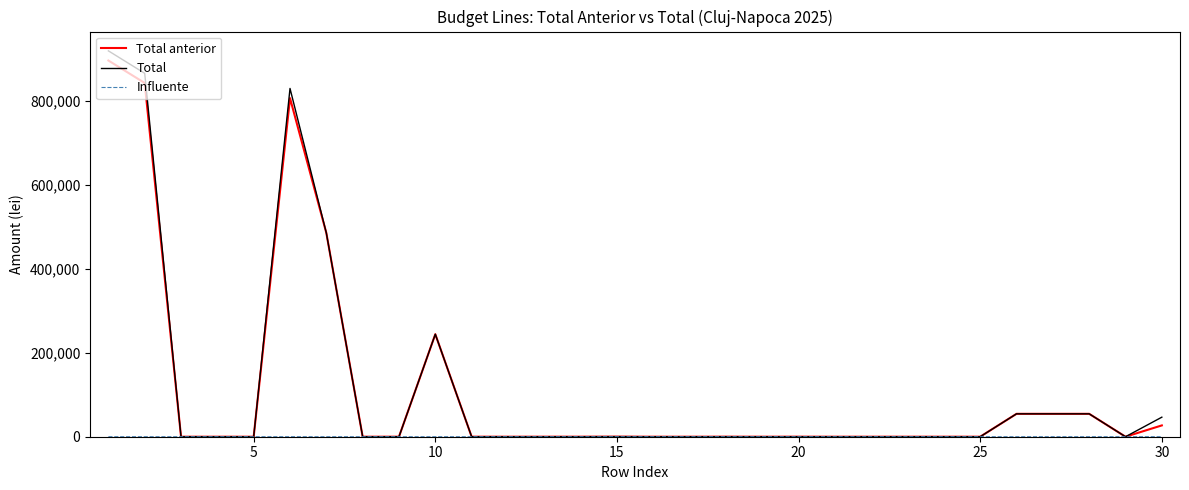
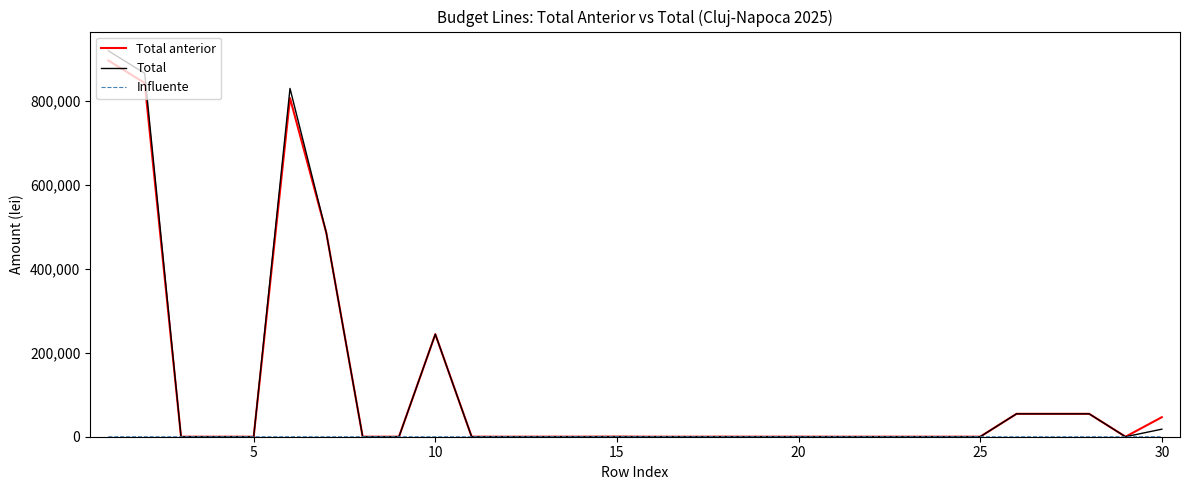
Total anterior, 30: 30,000 -> 50,000
Total, 30: 50,000 -> 20,000
